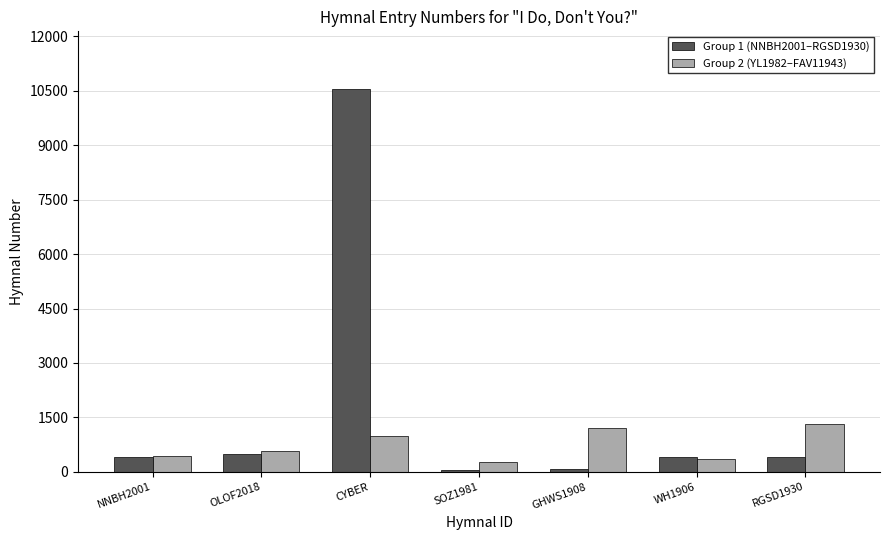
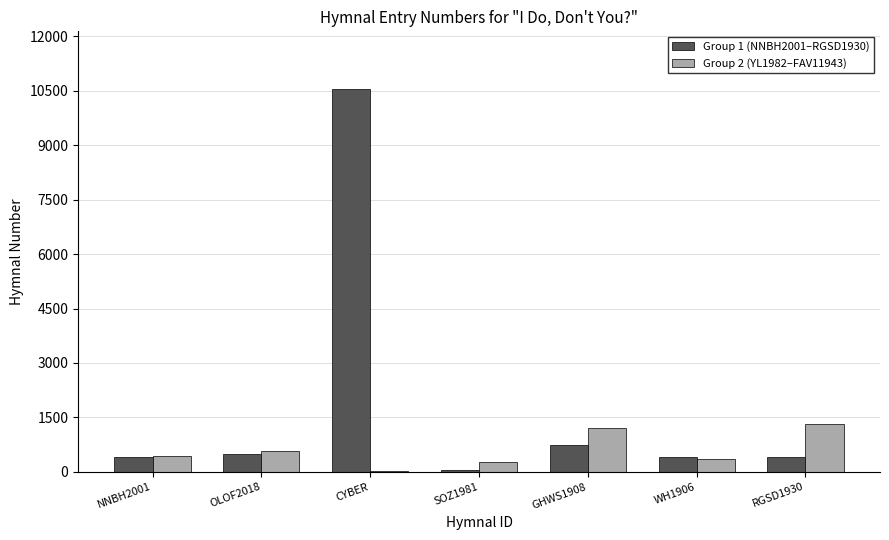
Group 2 (YL1982–FAV11943), CYBER: 1000 -> 0
Group 1 (NNBH2001–RGSD1930), GHWS1908: 100 -> 700
